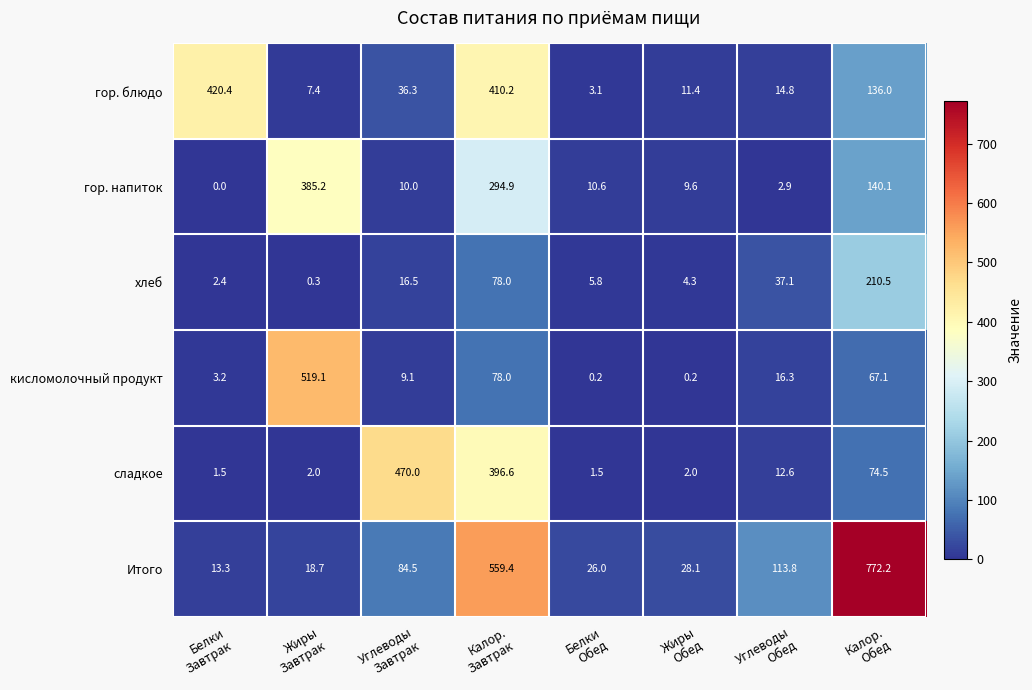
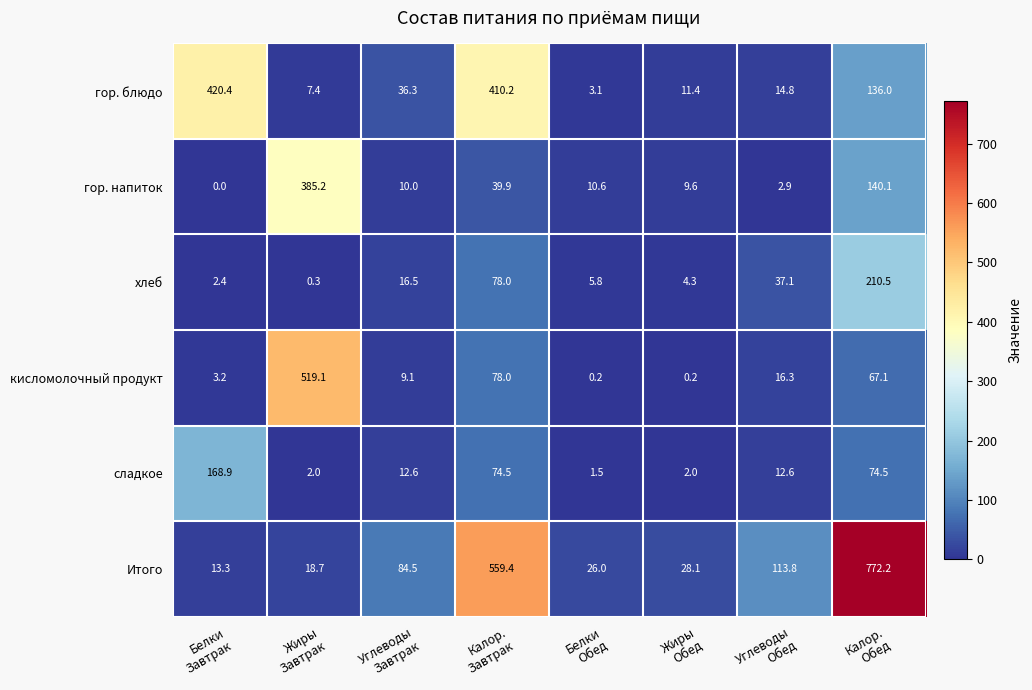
гор. напиток, Калор. Завтрак: 294.9 -> 39.9
сладкое, Белки Завтрак: 1.5 -> 168.9
сладкое, Углеводы Завтрак: 470.0 -> 12.6
сладкое, Калор. Завтрак: 396.6 -> 74.5
